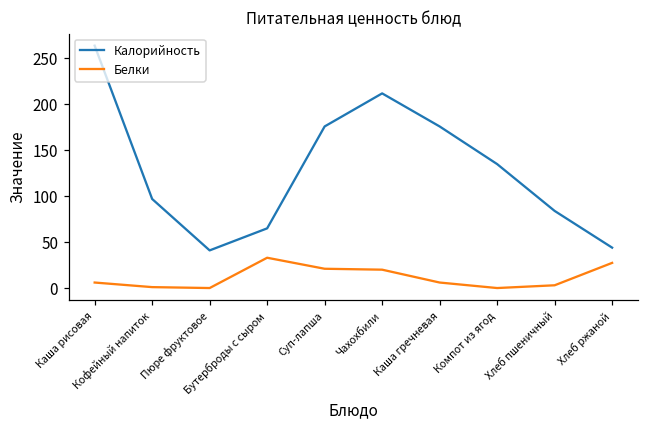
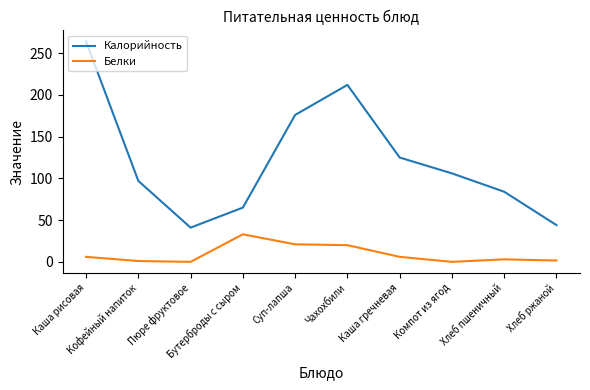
Калорийность, Каша гречневая: 180 -> 130
Калорийность, Компот из ягод: 140 -> 110
Белки, Хлеб ржаной: 30 -> 0
